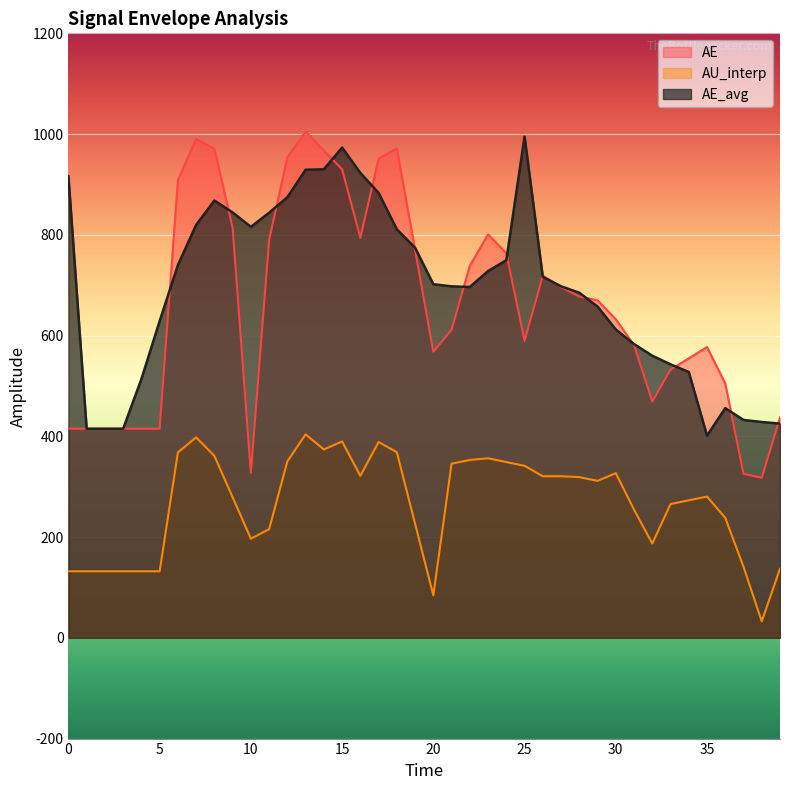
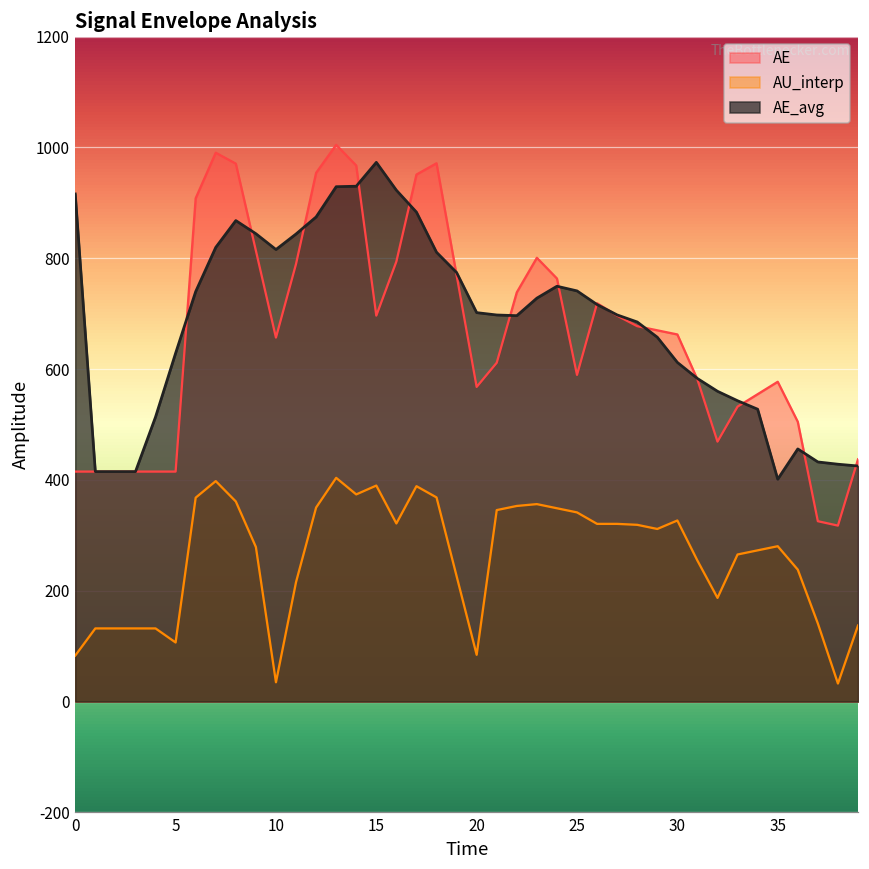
AU_interp, 0: 130 -> 80
AU_interp, 5: 130 -> 110
AE, 10: 330 -> 660
AU_interp, 10: 200 -> 30
AE, 15: 930 -> 700
AE_avg, 25: 1000 -> 740
AE, 30: 630 -> 660
